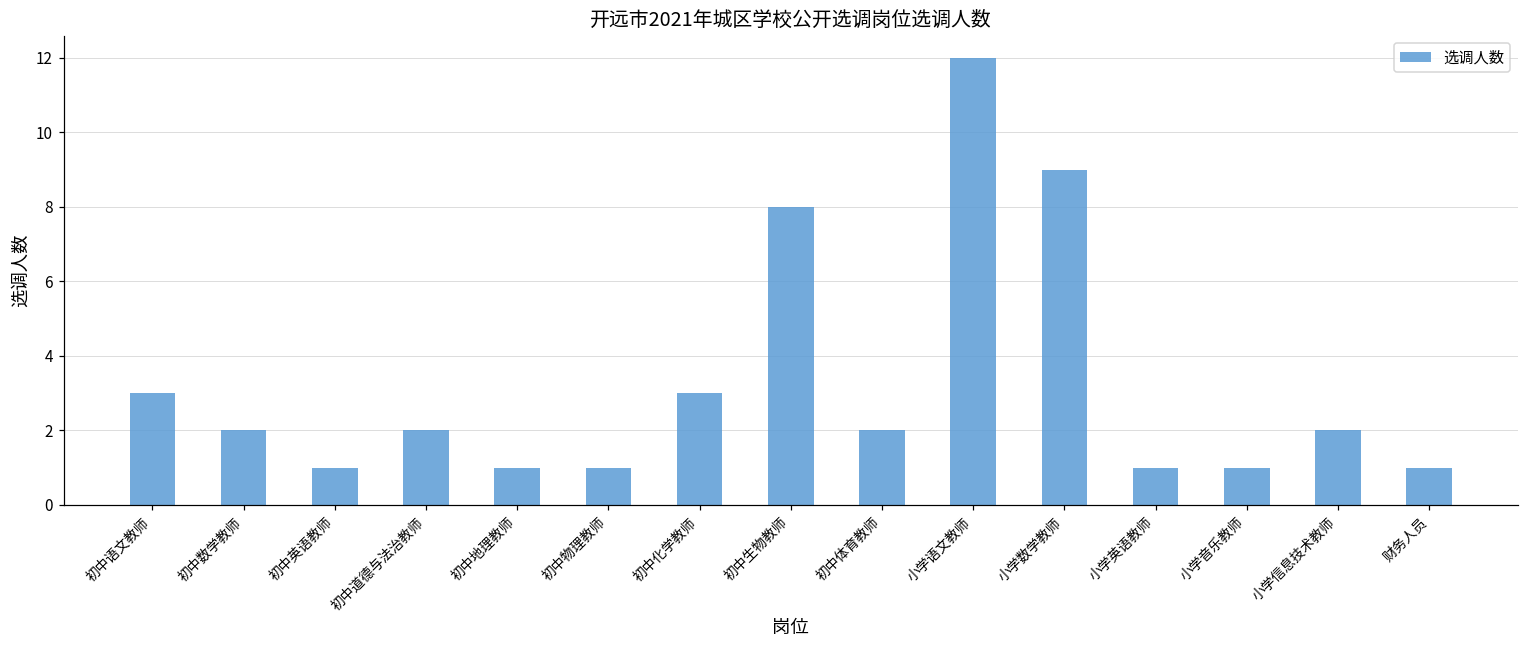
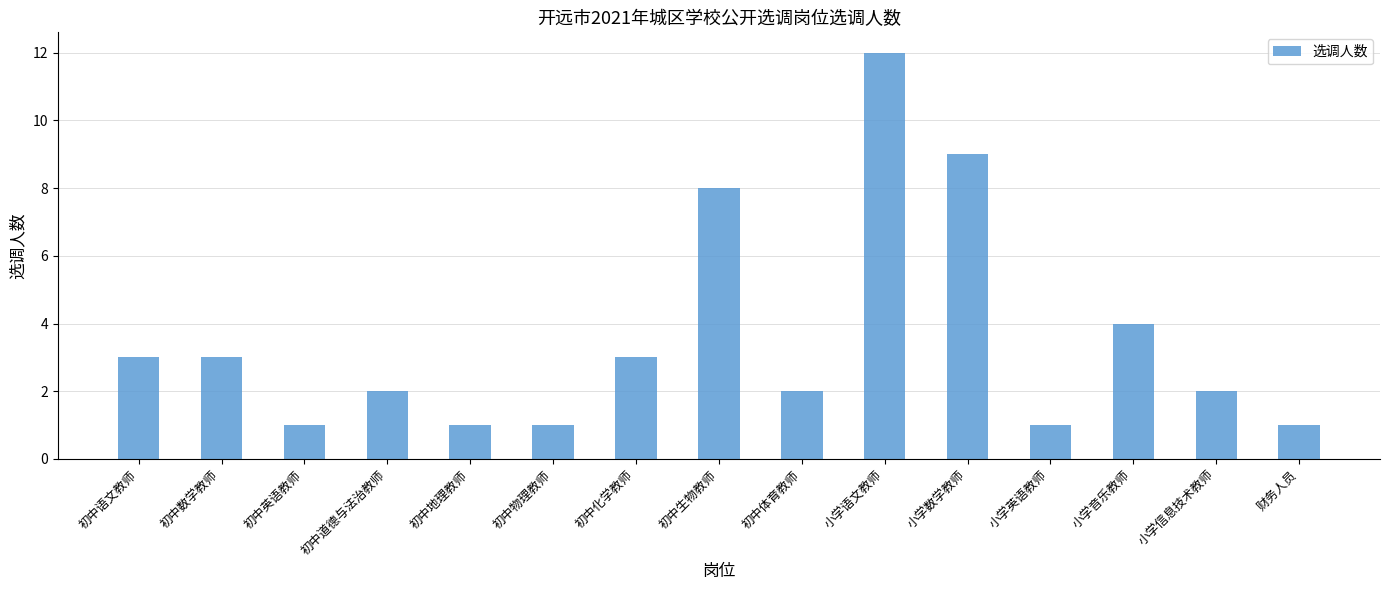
初中数学教师: 2 -> 3
小学音乐教师: 1 -> 4
